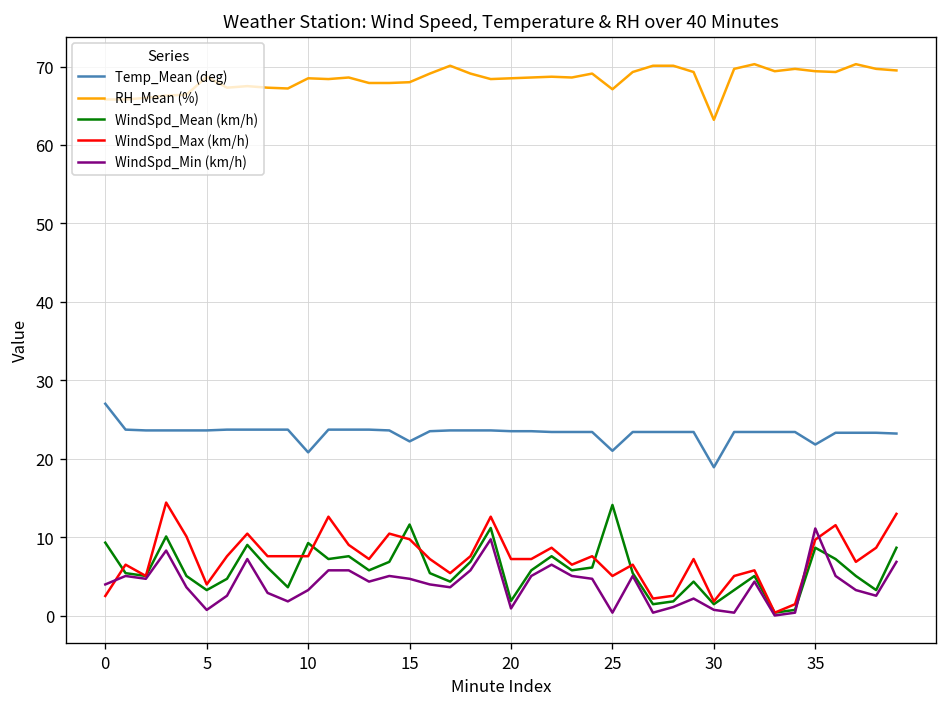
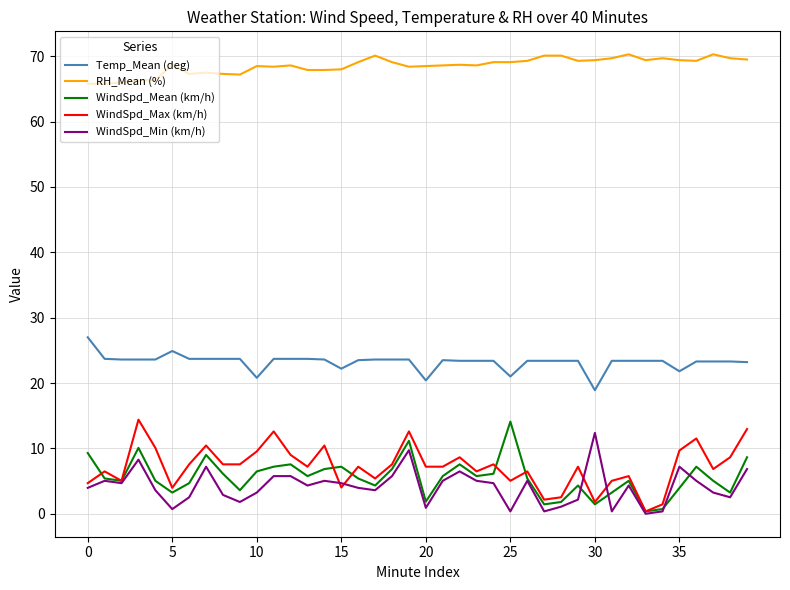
WindSpd_Max (km/h), 0: 2 -> 5
Temp_Mean (deg), 5: 24 -> 25
WindSpd_Mean (km/h), 10: 9 -> 6
WindSpd_Max (km/h), 10: 8 -> 10
WindSpd_Mean (km/h), 15: 12 -> 7
WindSpd_Max (km/h), 15: 10 -> 4
Temp_Mean (deg), 20: 24 -> 20
RH_Mean (%), 25: 67 -> 69
RH_Mean (%), 30: 63 -> 69
WindSpd_Min (km/h), 30: 1 -> 12
WindSpd_Mean (km/h), 35: 9 -> 4
WindSpd_Min (km/h), 35: 11 -> 7
